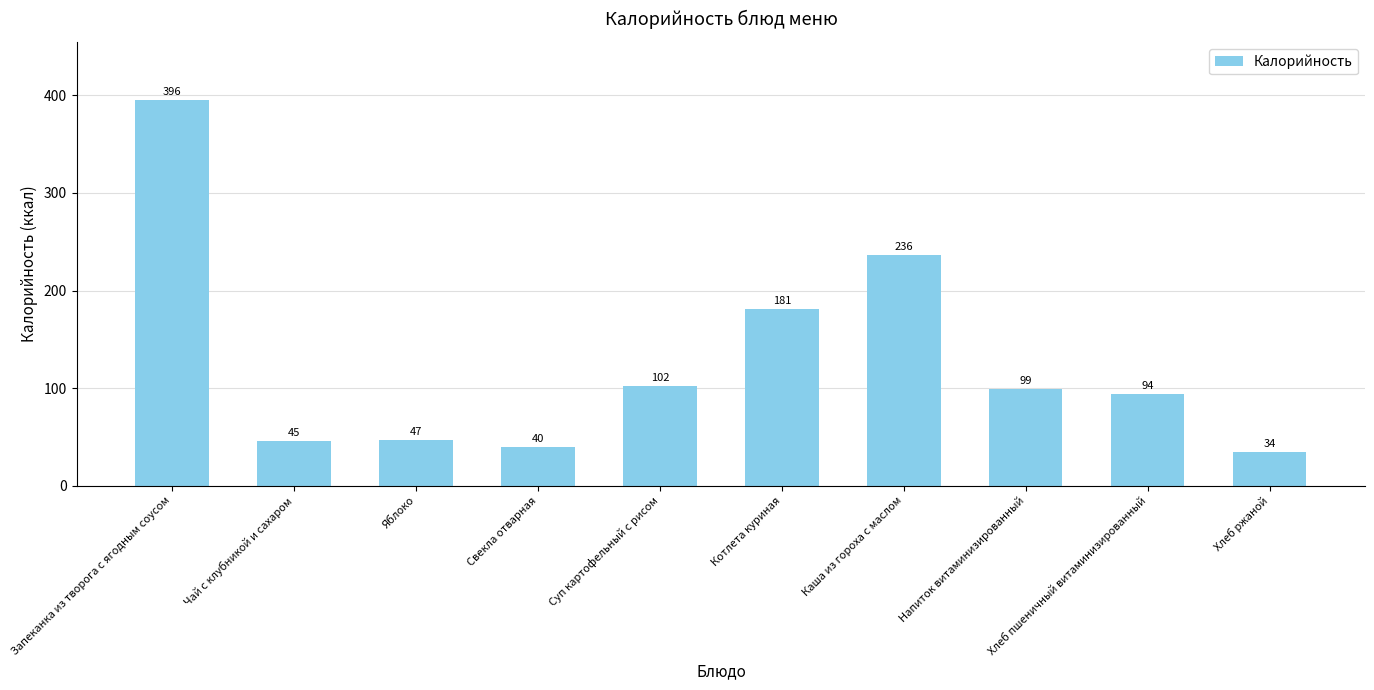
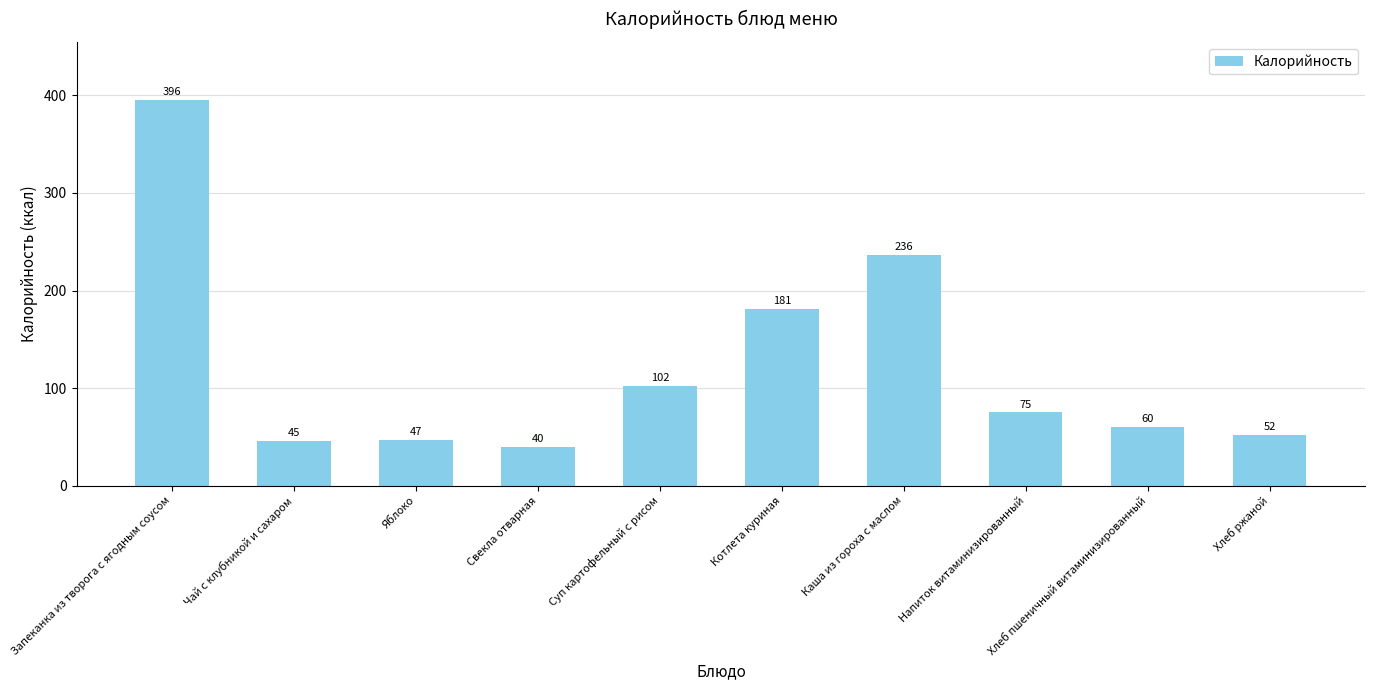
Напиток витаминизированный: 99 -> 75
Хлеб пшеничный витаминизированный: 94 -> 60
Хлеб ржаной: 34 -> 52
